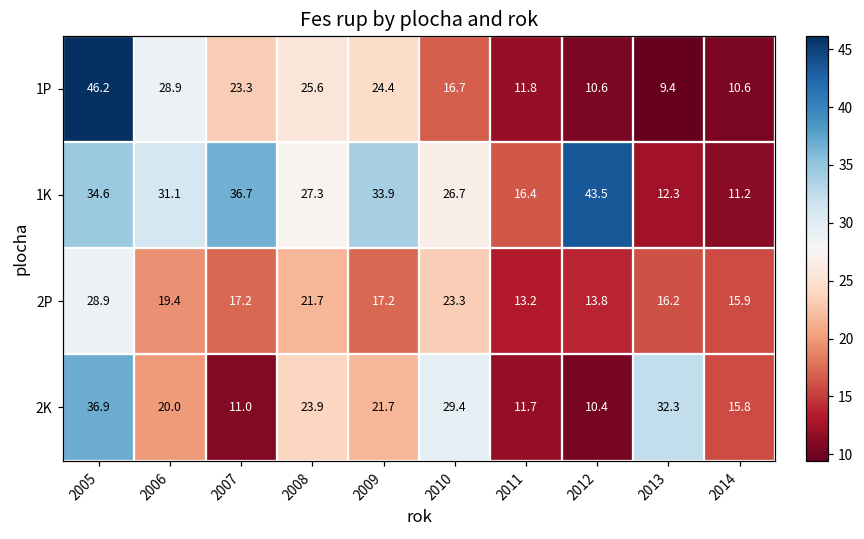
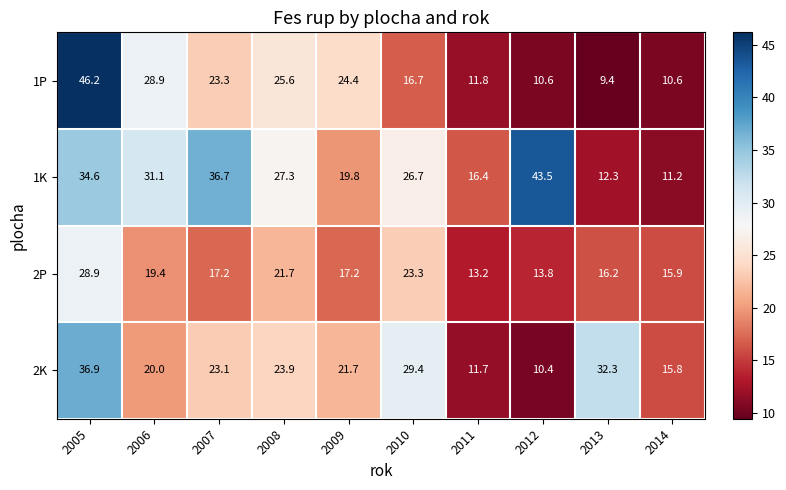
1K, 2009: 33.9 -> 19.8
2K, 2007: 11.0 -> 23.1
